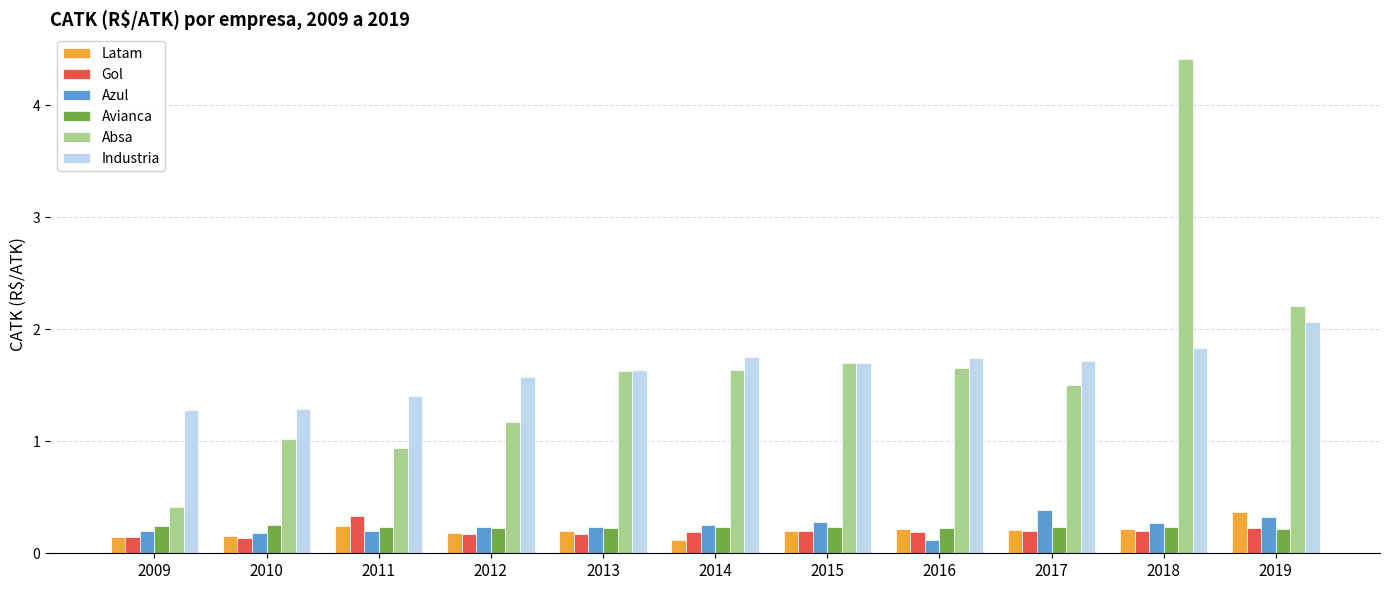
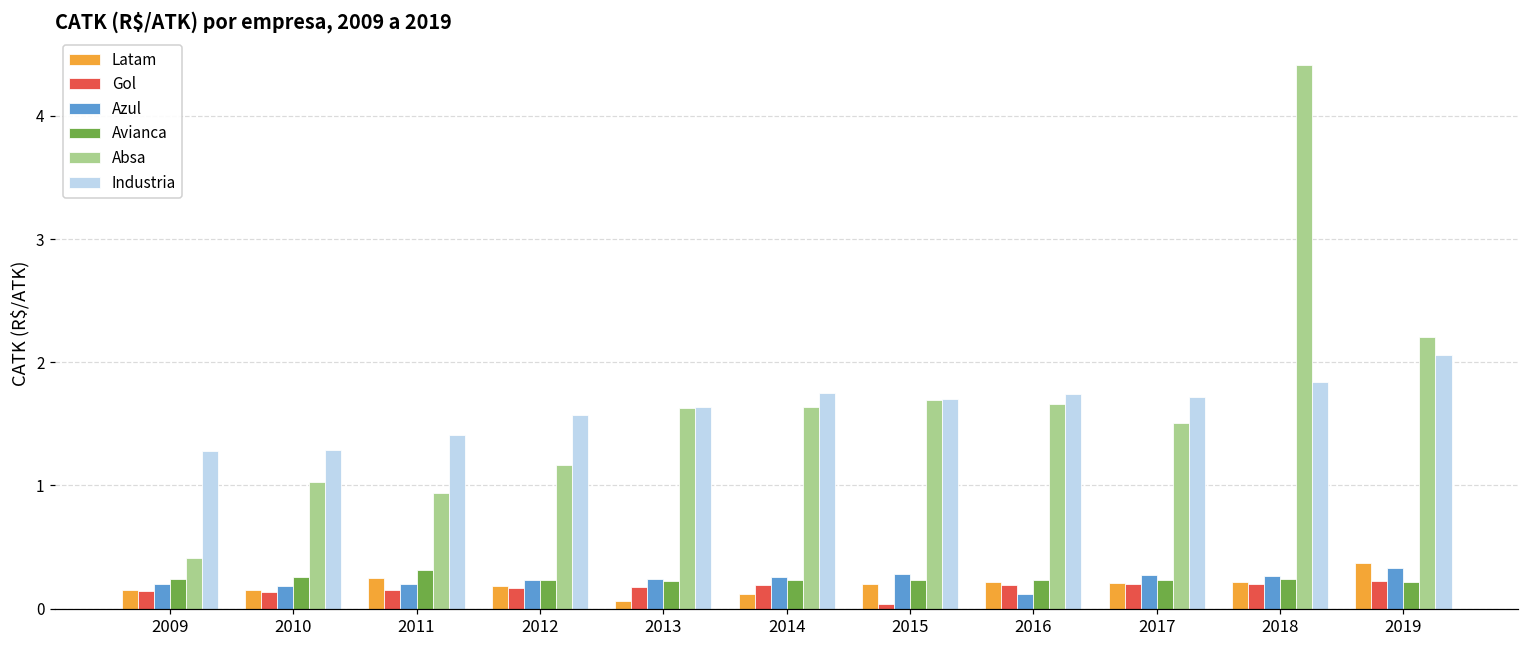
Gol, 2011: 0.33 -> 0.15
Avianca, 2011: 0.24 -> 0.31
Latam, 2013: 0.20 -> 0.07
Gol, 2015: 0.19 -> 0.04
Azul, 2017: 0.39 -> 0.28
